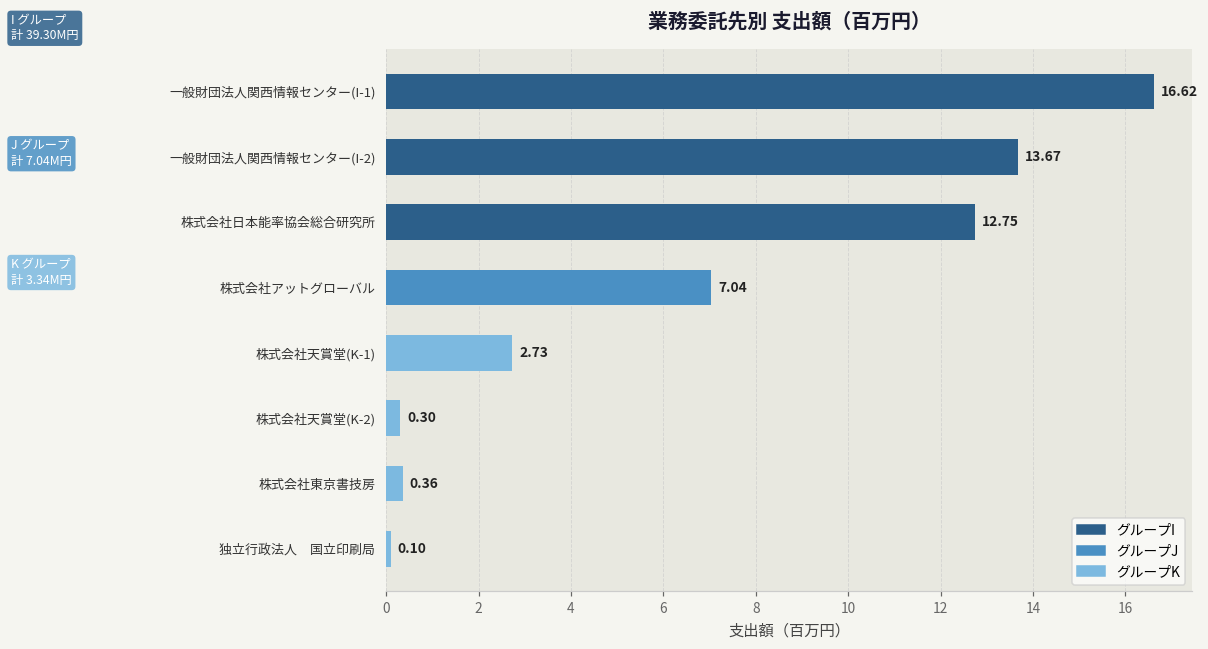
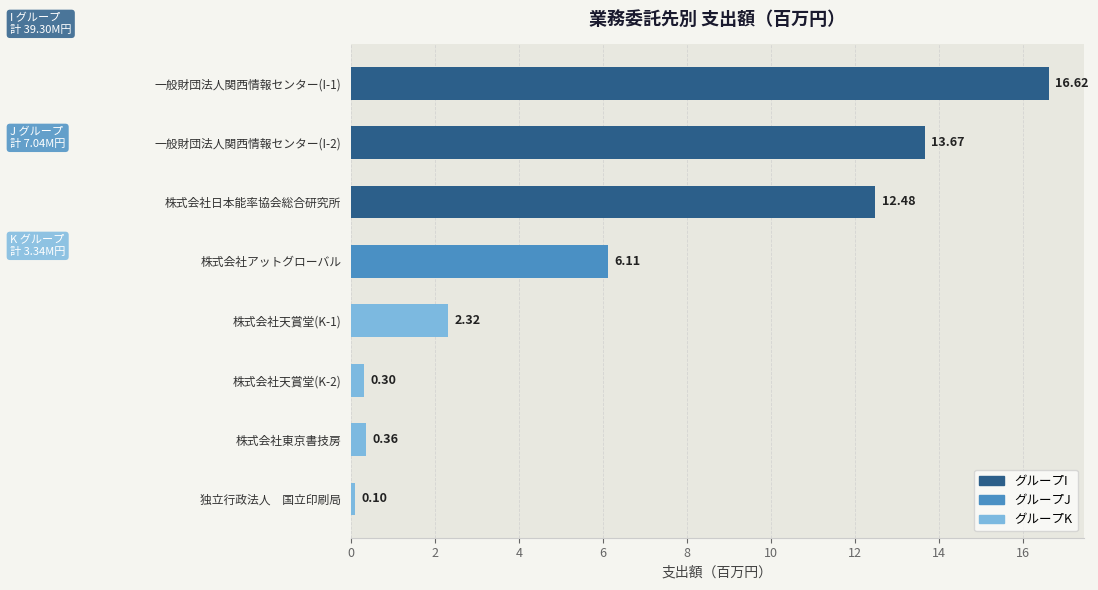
株式会社日本能率協会総合研究所: 12.75 -> 12.48
株式会社アットグローバル: 7.04 -> 6.11
株式会社天賞堂(K-1): 2.73 -> 2.32
